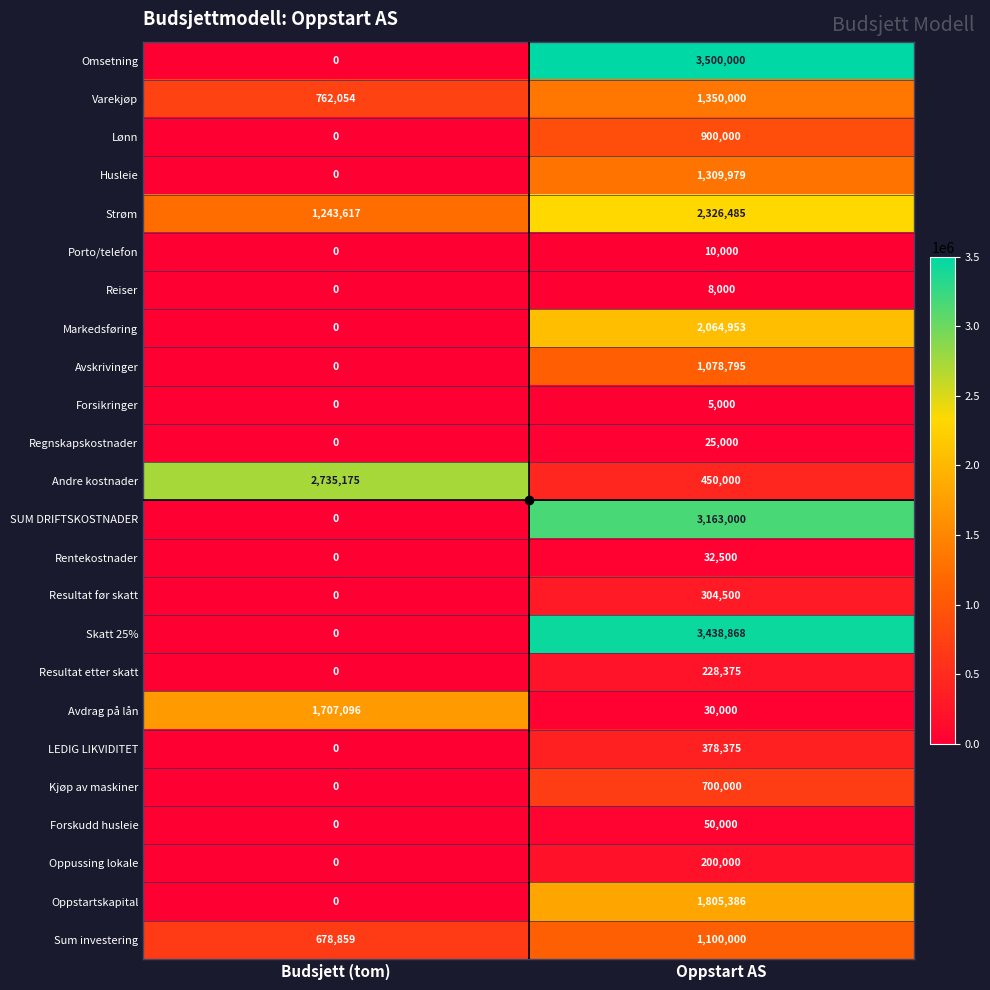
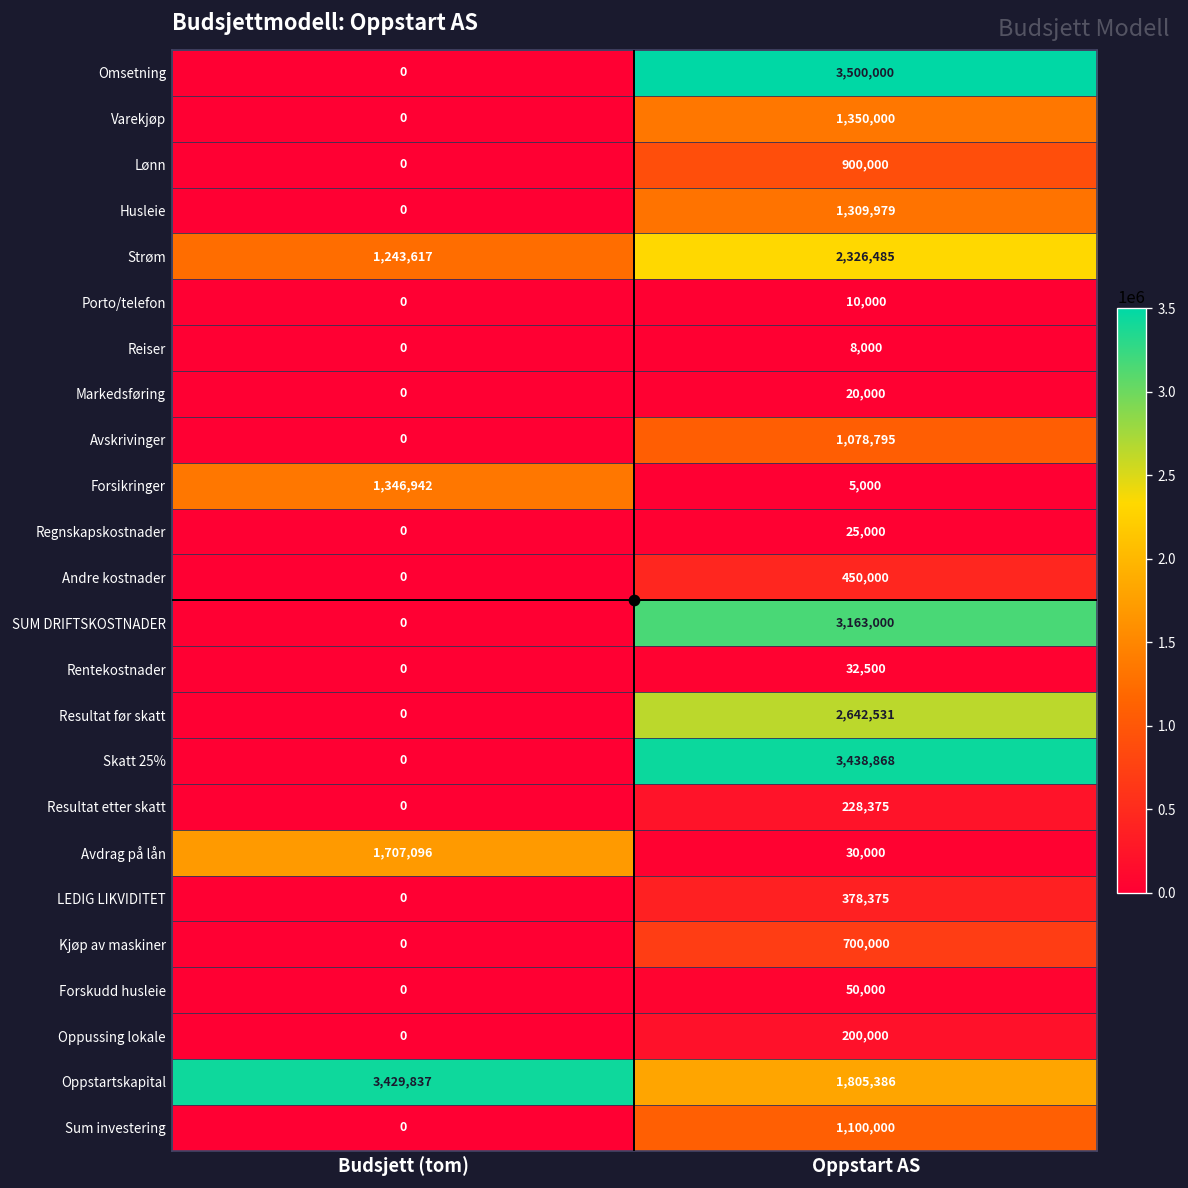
Varekjøp, Budsjett (tom): 762,054 -> 0
Markedsføring, Oppstart AS: 2,064,953 -> 20,000
Forsikringer, Budsjett (tom): 0 -> 1,346,942
Andre kostnader, Budsjett (tom): 2,735,175 -> 0
Resultat før skatt, Oppstart AS: 304,500 -> 2,642,531
Oppstartskapital, Budsjett (tom): 0 -> 3,429,837
Sum investering, Budsjett (tom): 678,859 -> 0
